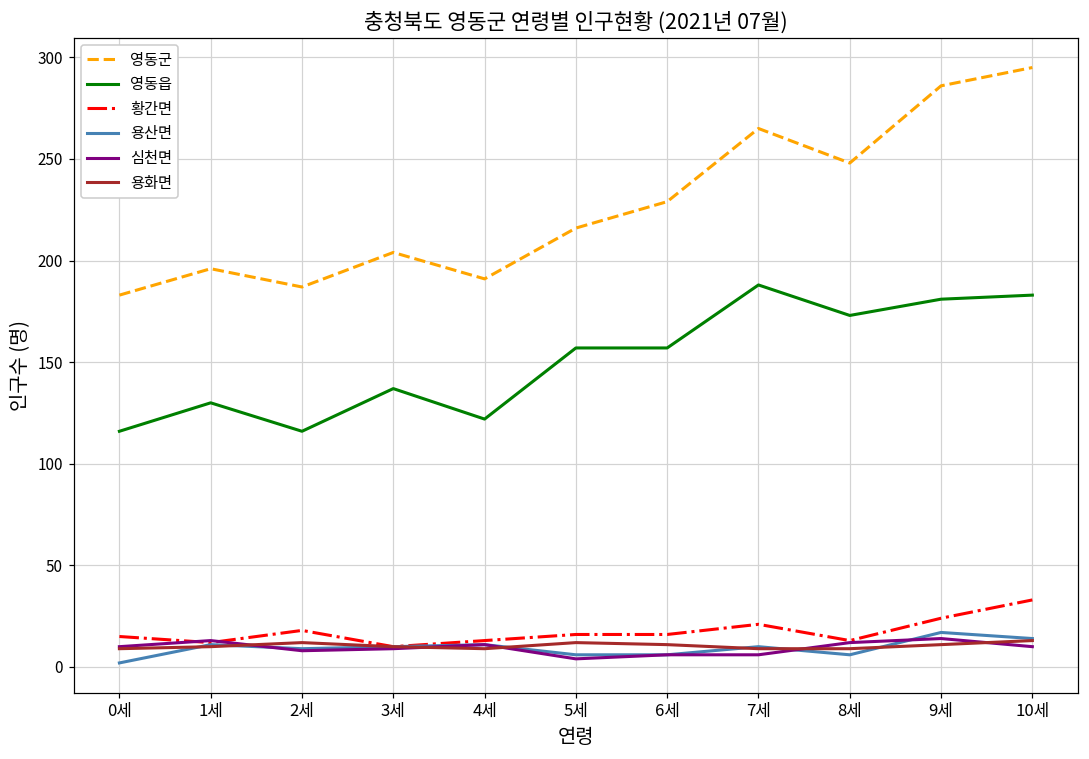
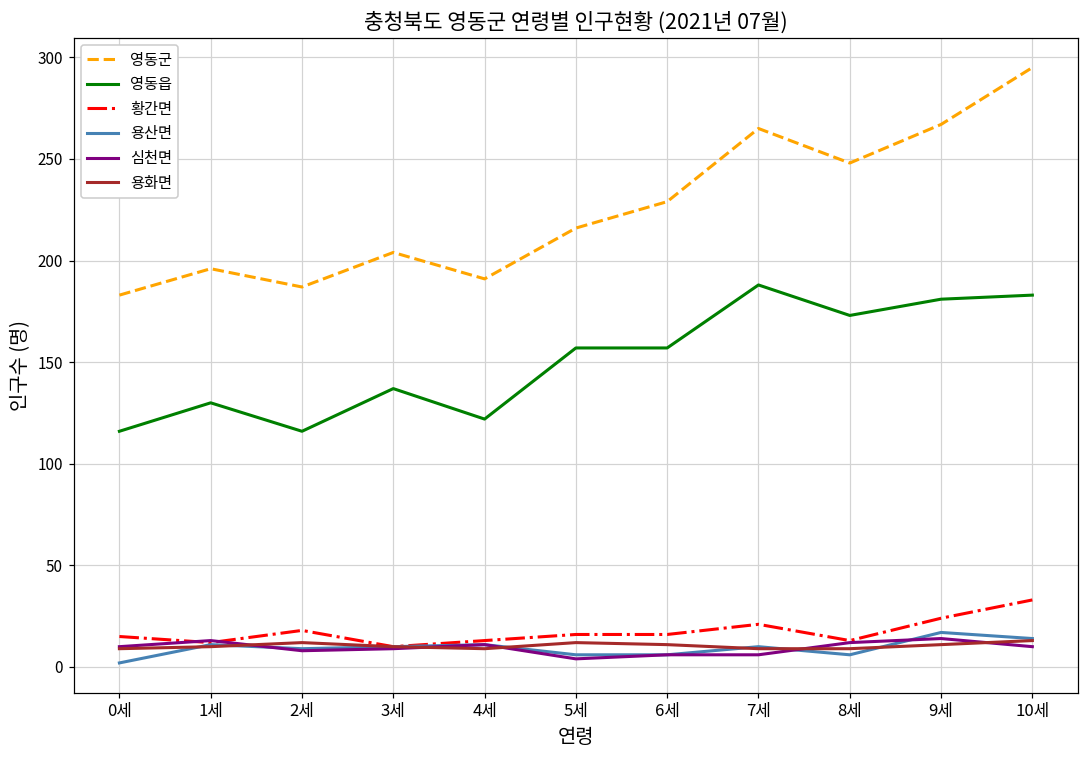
영동군, 9세: 286 -> 267
